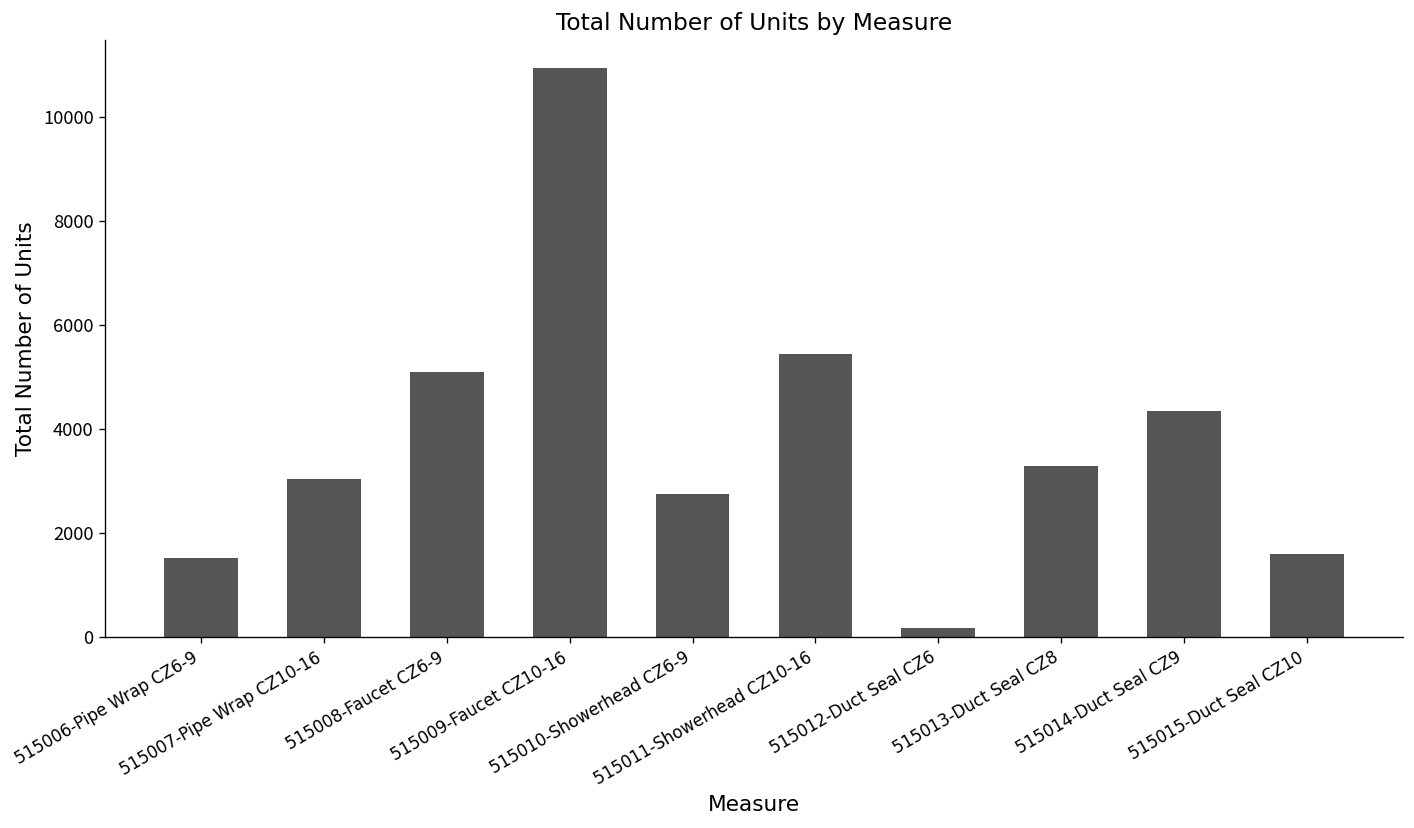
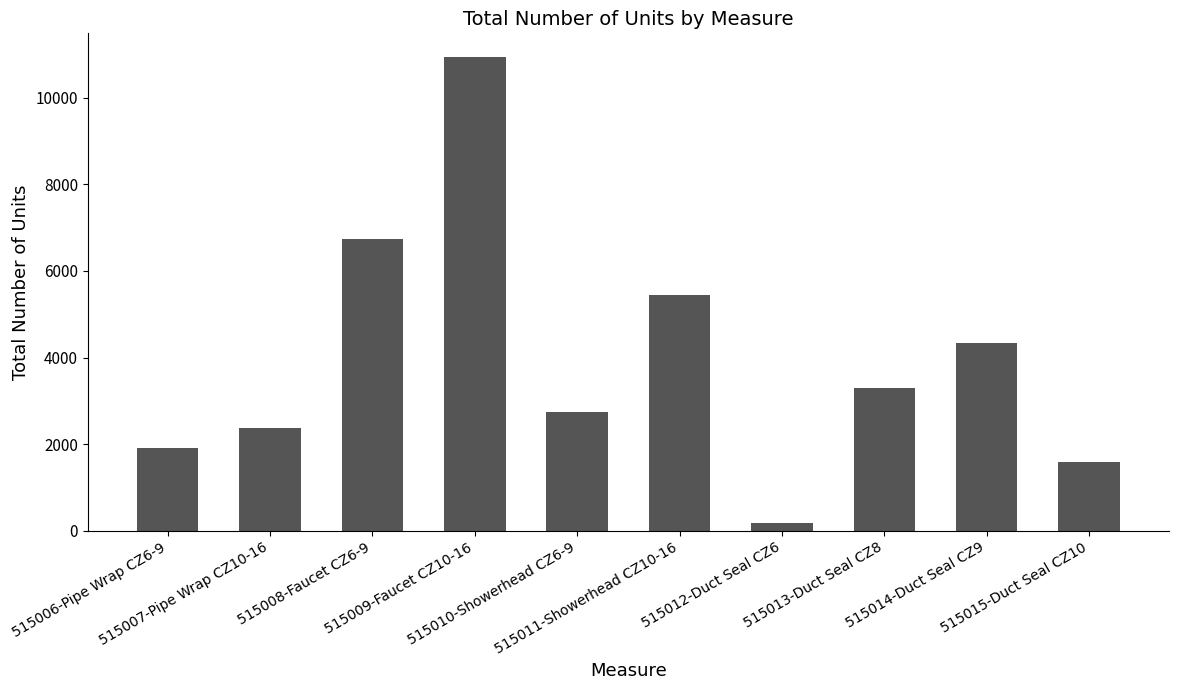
515006-Pipe Wrap CZ6-9: 1500 -> 1900
515007-Pipe Wrap CZ10-16: 3000 -> 2400
515008-Faucet CZ6-9: 5100 -> 6700
